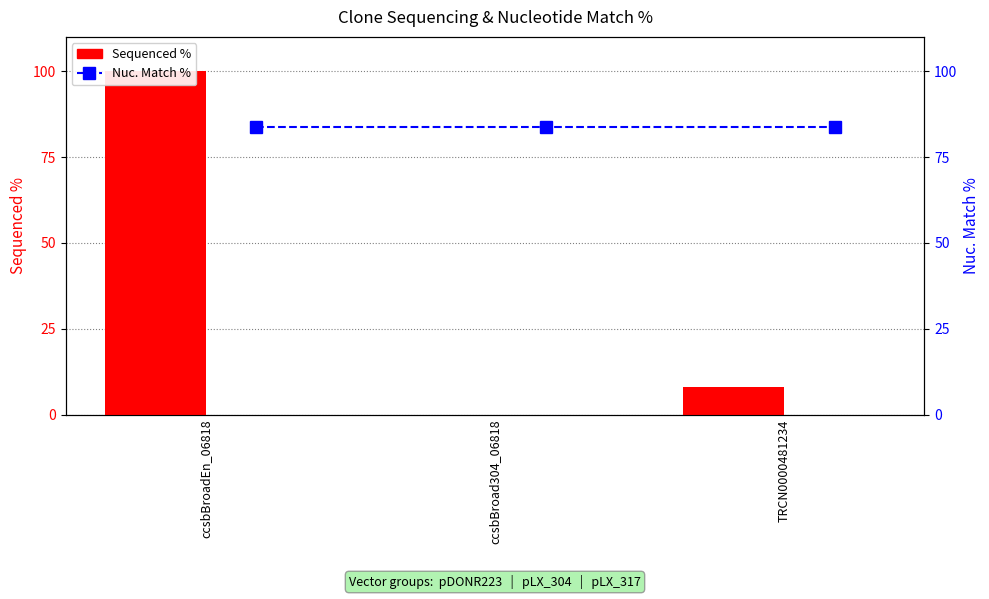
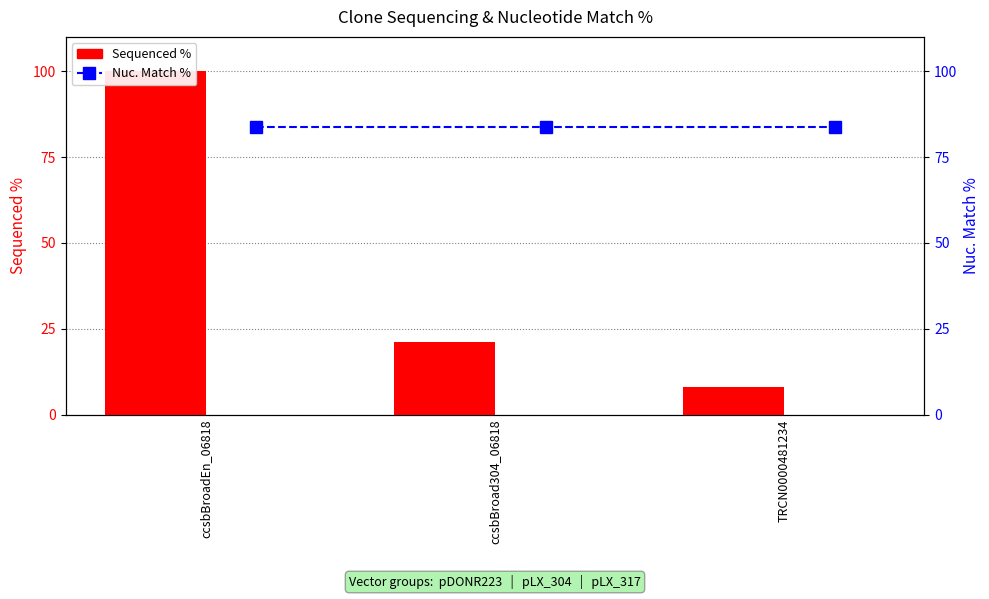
Sequenced %, ccsbBroad304_06818: 0 -> 21
